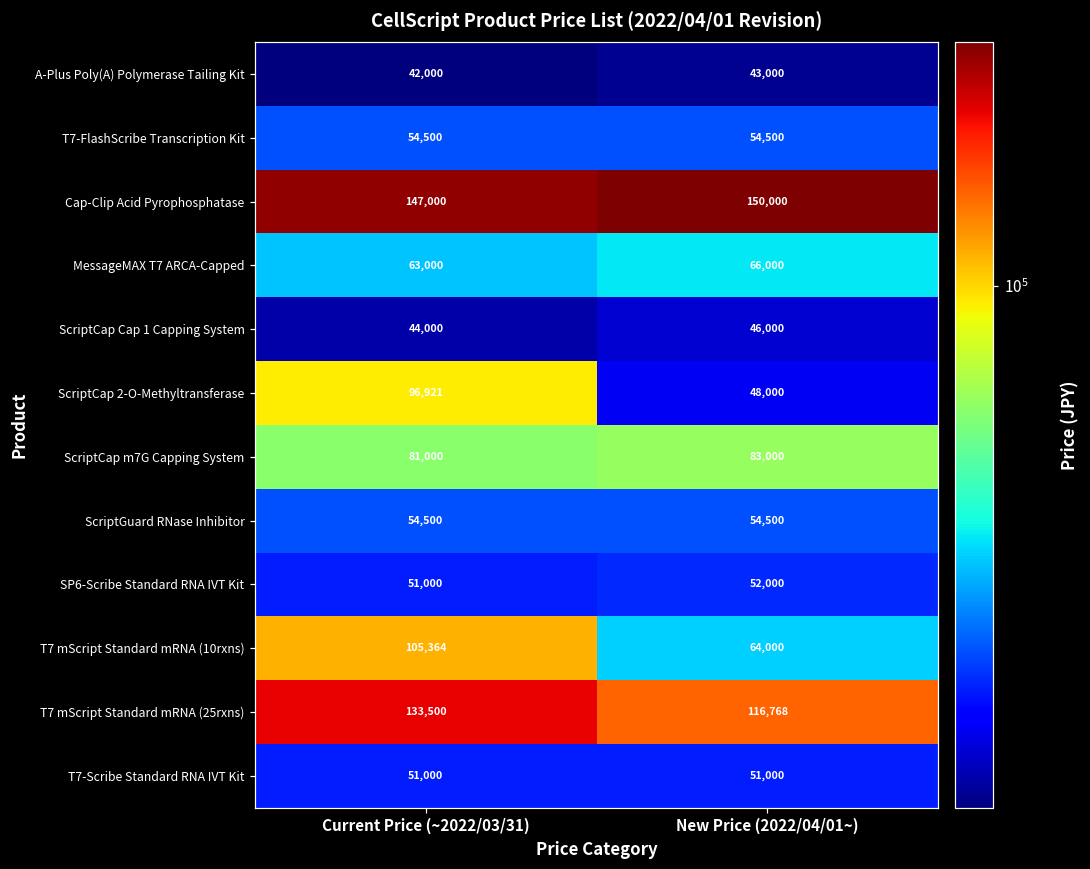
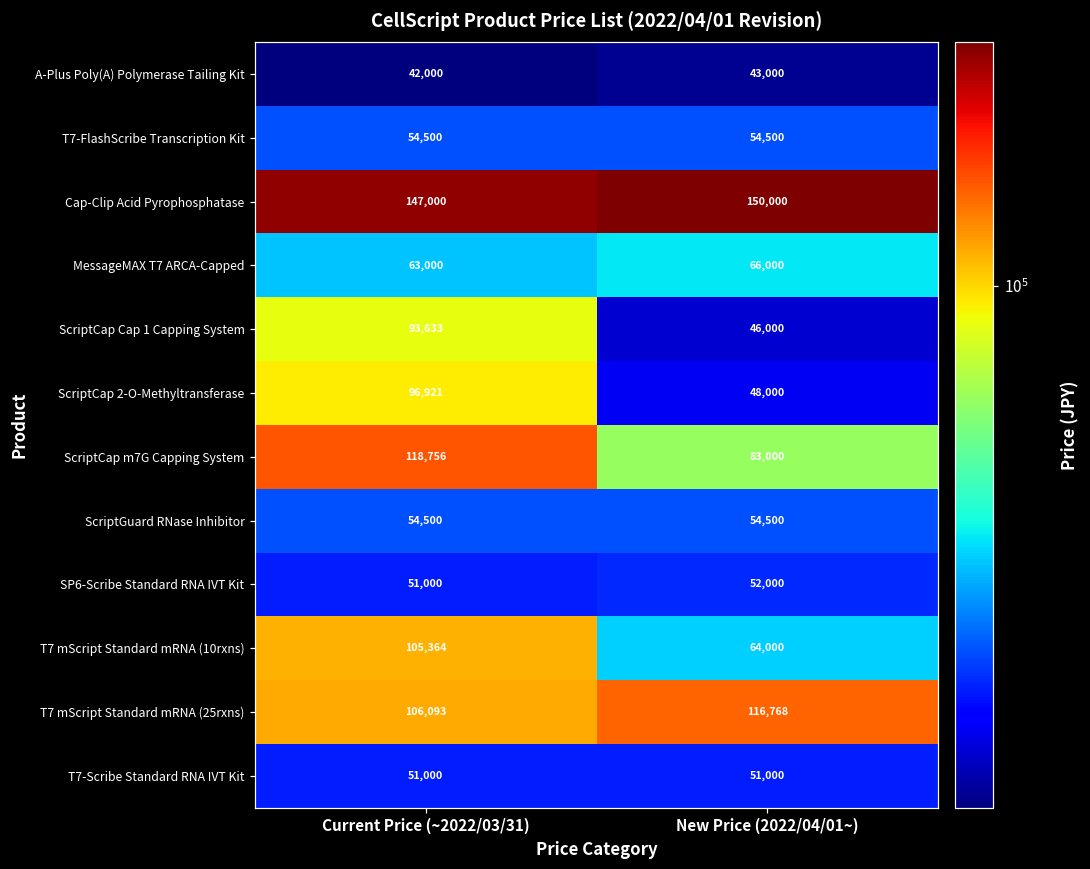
ScriptCap Cap 1 Capping System, Current Price (~2022/03/31): 44,000 -> 93,633
ScriptCap m7G Capping System, Current Price (~2022/03/31): 81,000 -> 118,756
T7 mScript Standard mRNA (25rxns), Current Price (~2022/03/31): 133,500 -> 106,093
